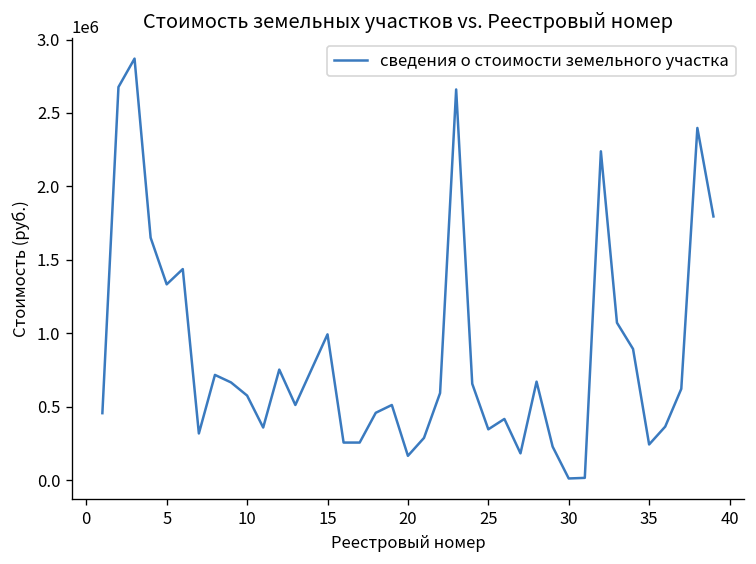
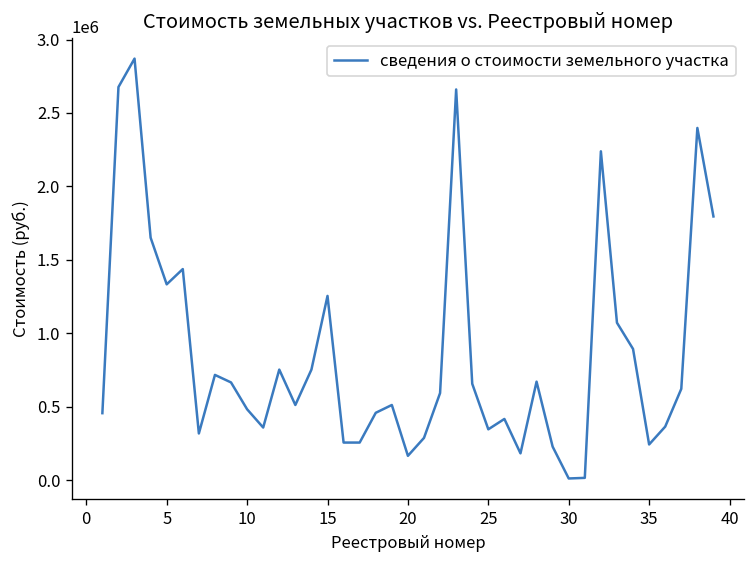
10: 580000 -> 480000
15: 990000 -> 1250000
